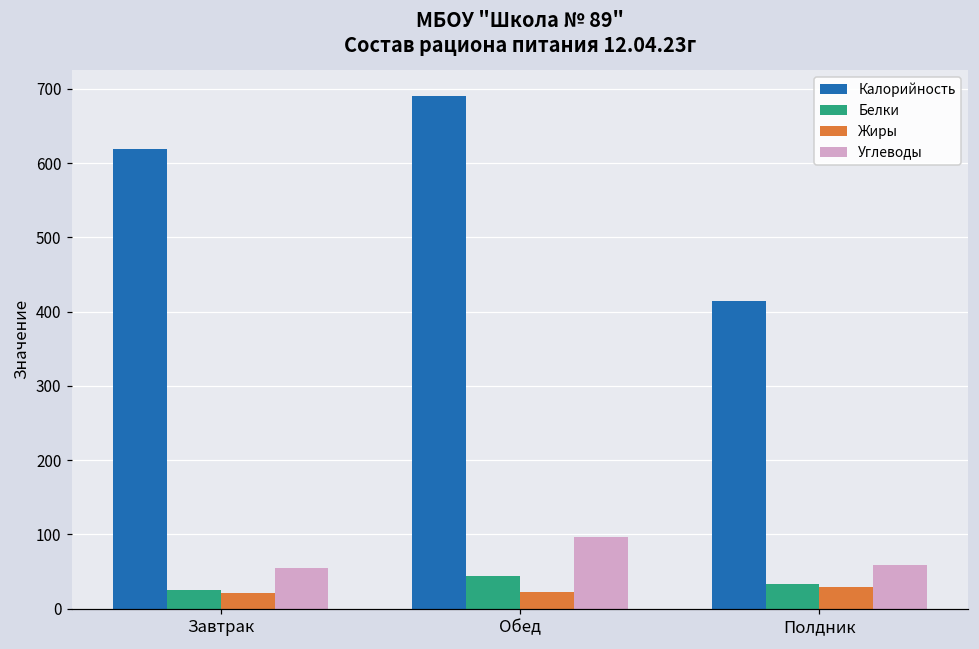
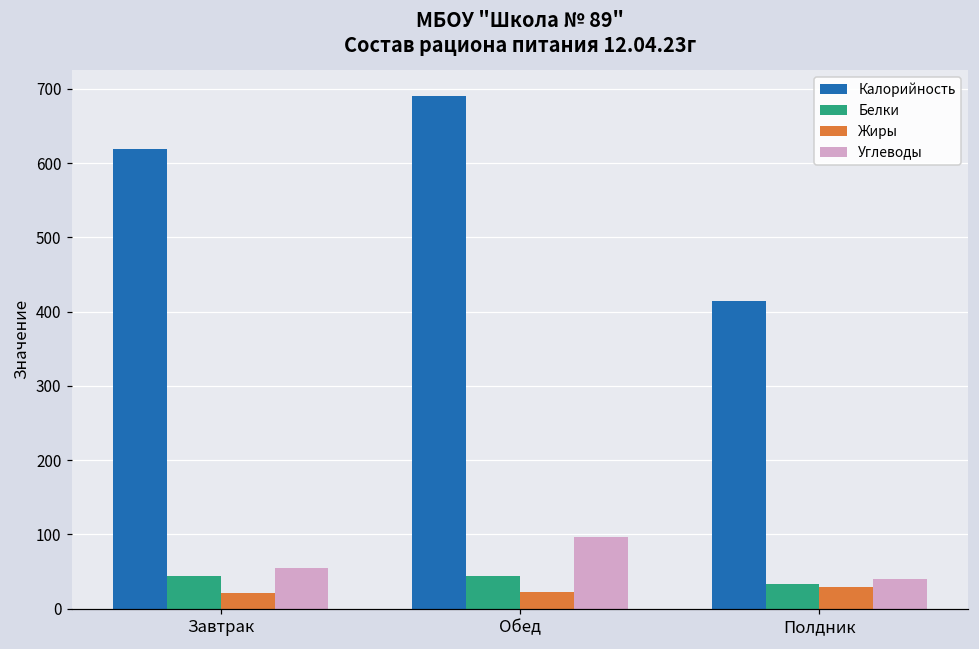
Белки, Завтрак: 30 -> 40
Углеводы, Полдник: 60 -> 40
